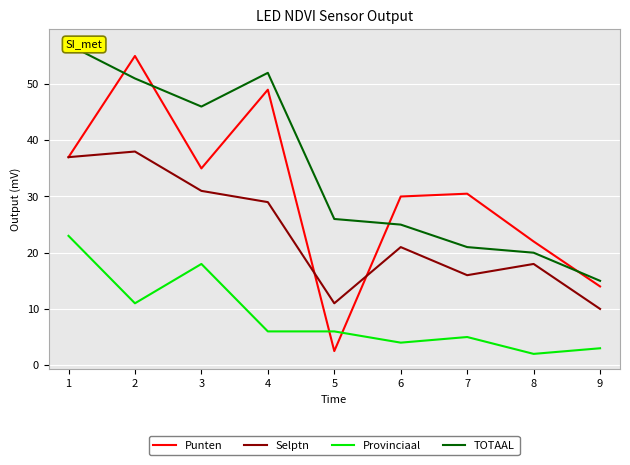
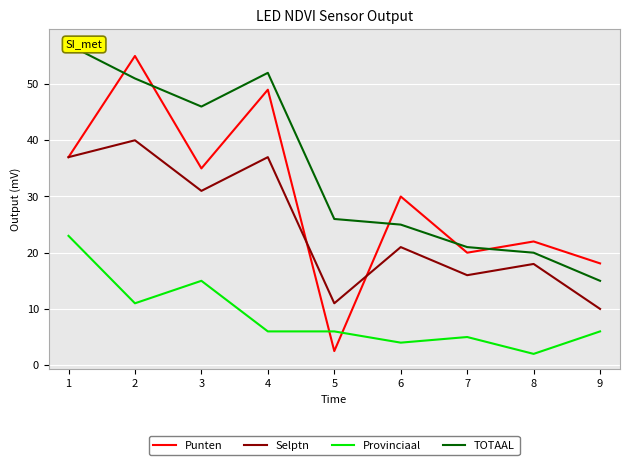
Selptn, 2: 38 -> 40
Provinciaal, 3: 18 -> 15
Selptn, 4: 29 -> 37
Punten, 7: 31 -> 20
Punten, 9: 14 -> 18
Provinciaal, 9: 3 -> 6
